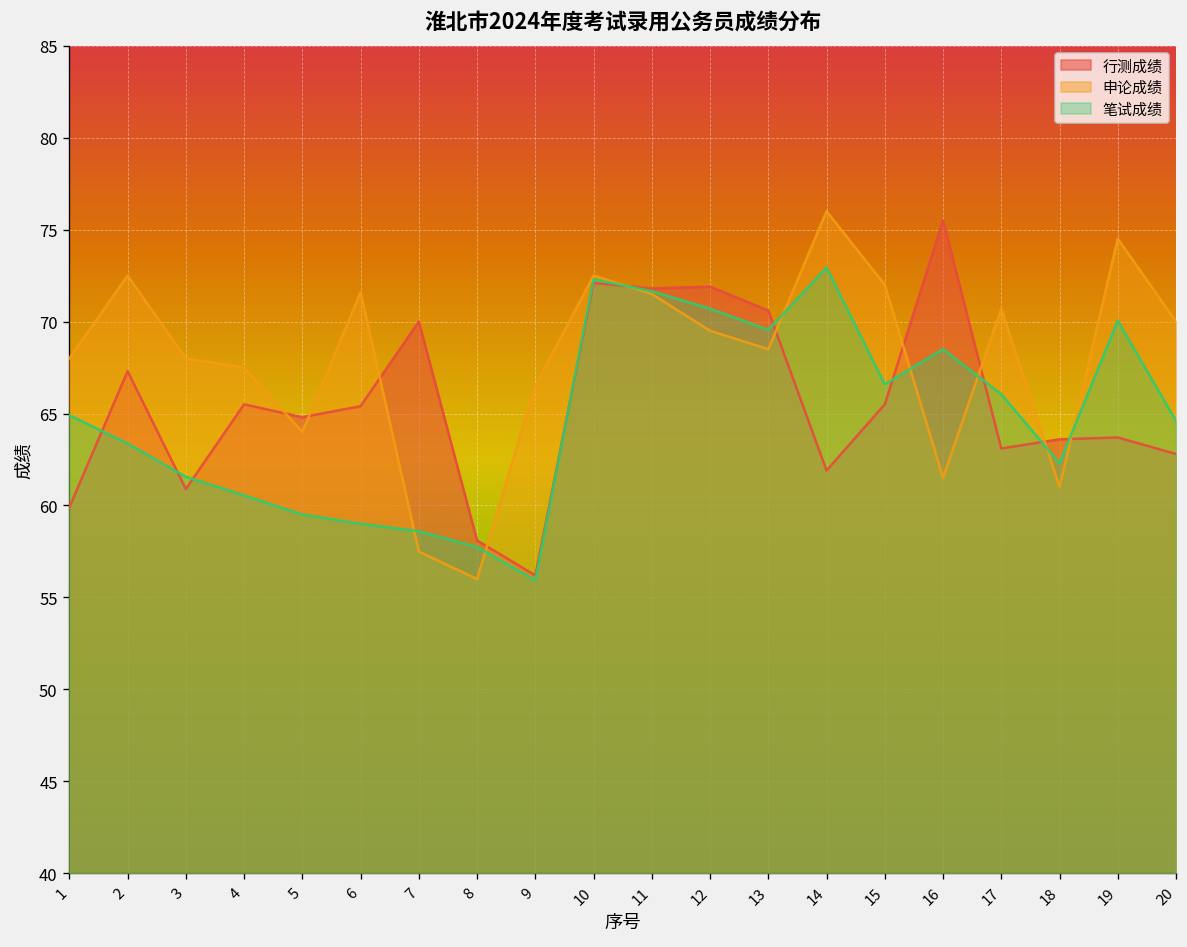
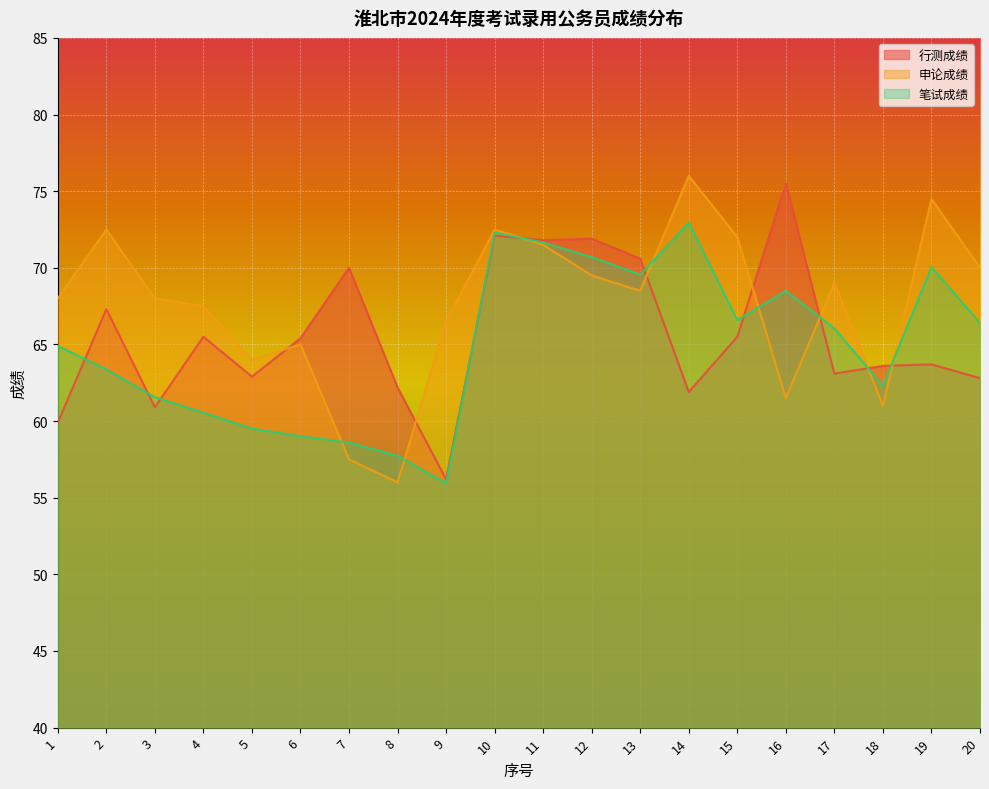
行测成绩, 5: 64.8 -> 62.9
申论成绩, 6: 71.6 -> 65.0
行测成绩, 8: 58.1 -> 62.2
申论成绩, 17: 70.7 -> 69.0
笔试成绩, 20: 64.6 -> 66.4
